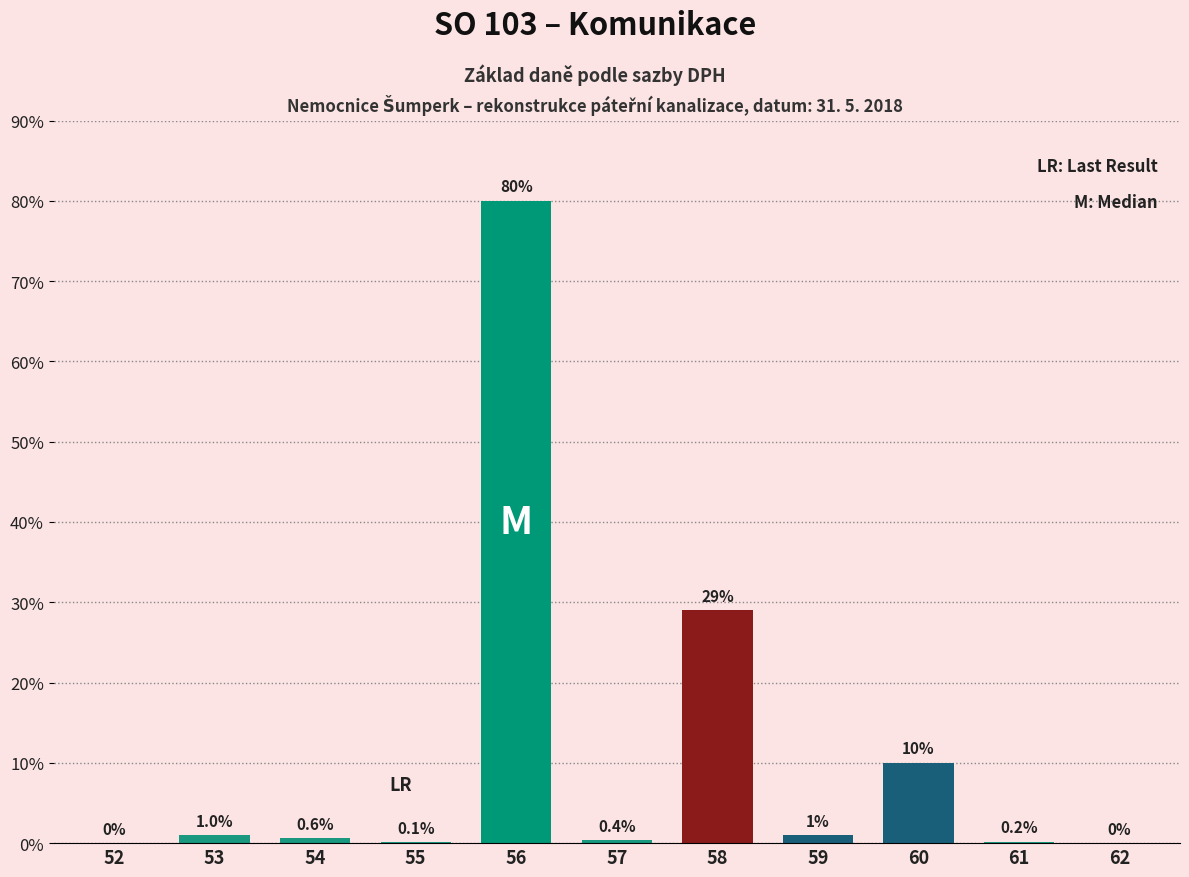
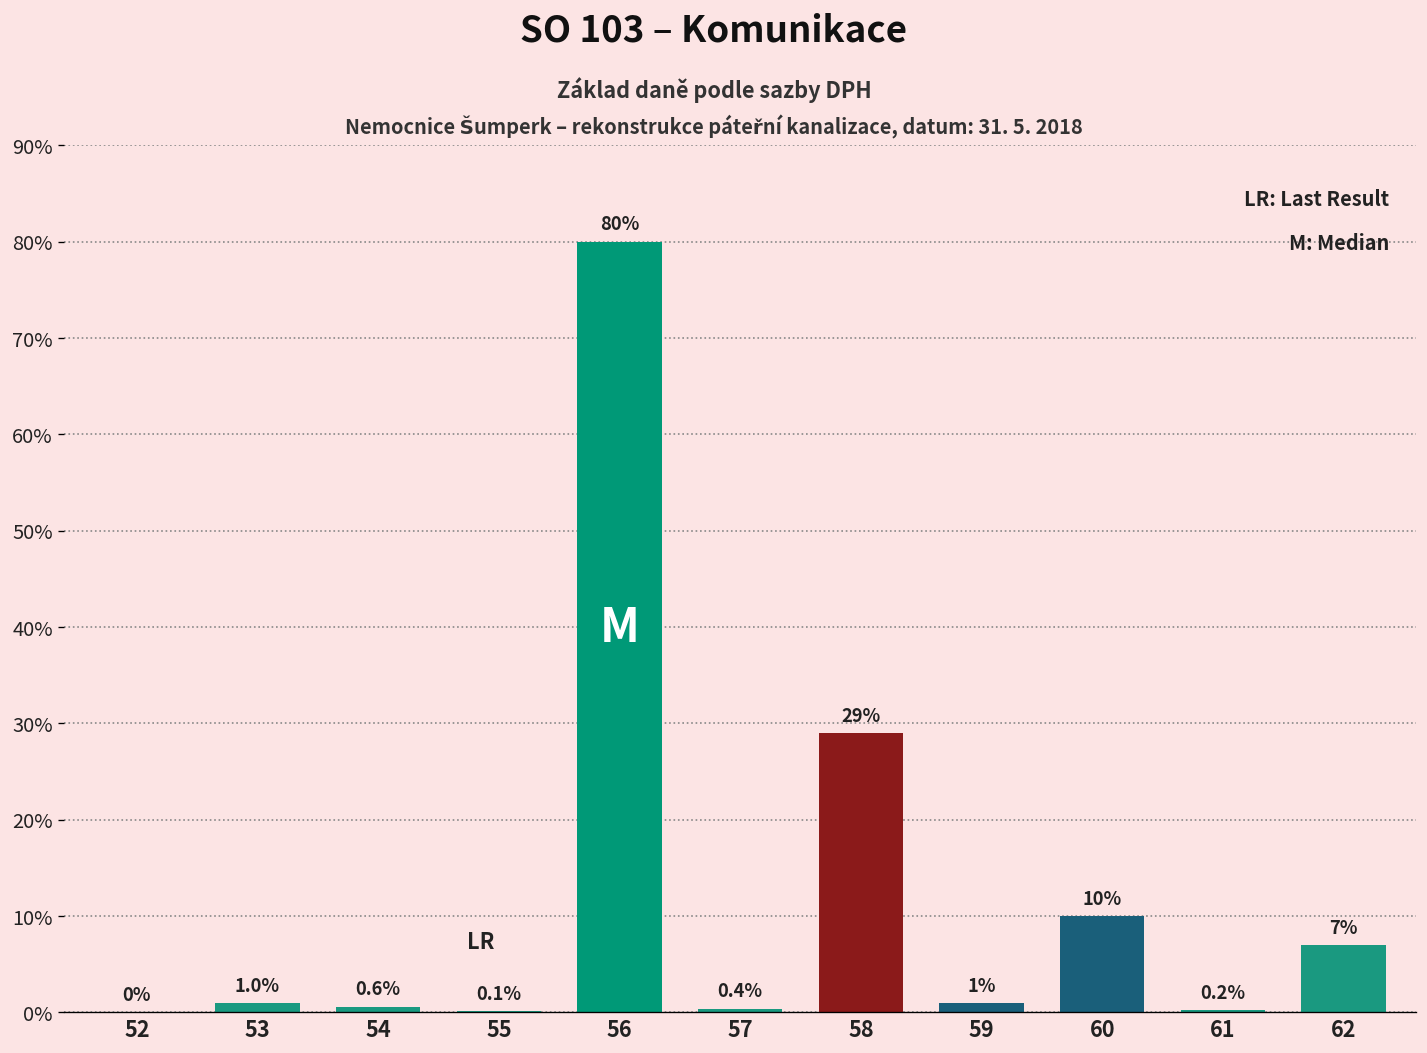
62: 0% -> 7%
